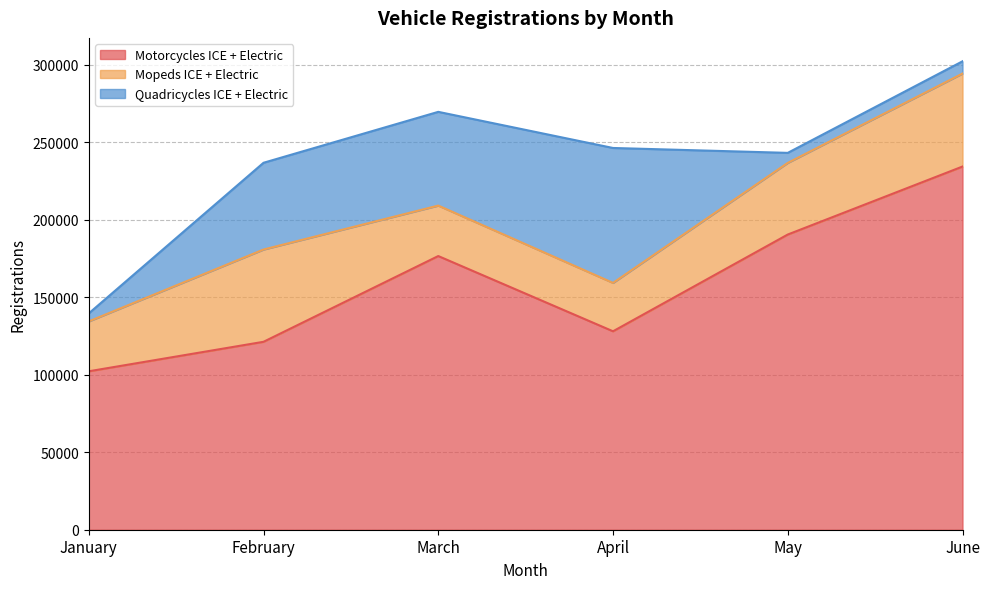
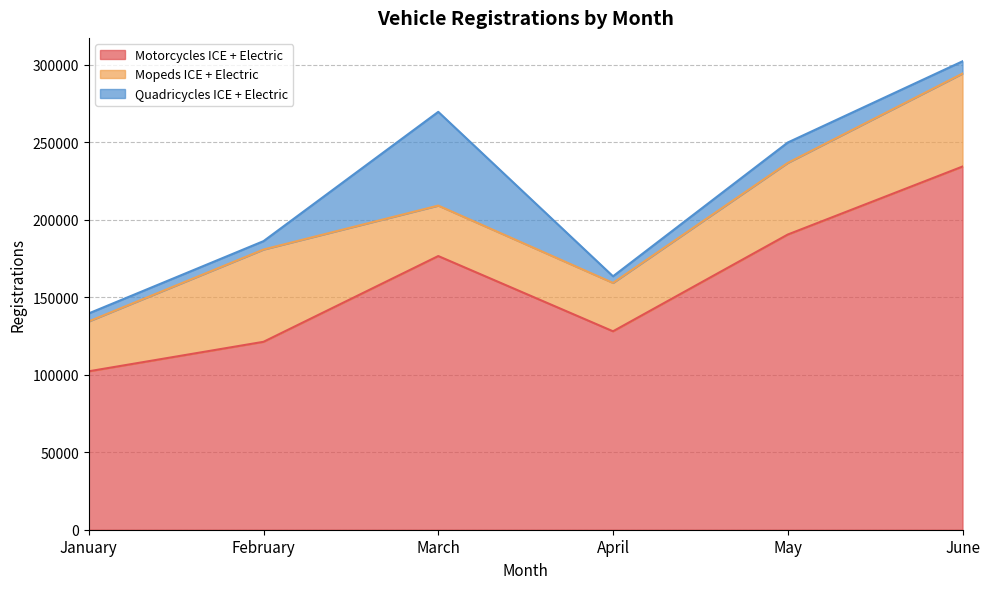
Quadricycles ICE + Electric, February: 56000 -> 5000
Quadricycles ICE + Electric, April: 87000 -> 4000
Quadricycles ICE + Electric, May: 6000 -> 13000
